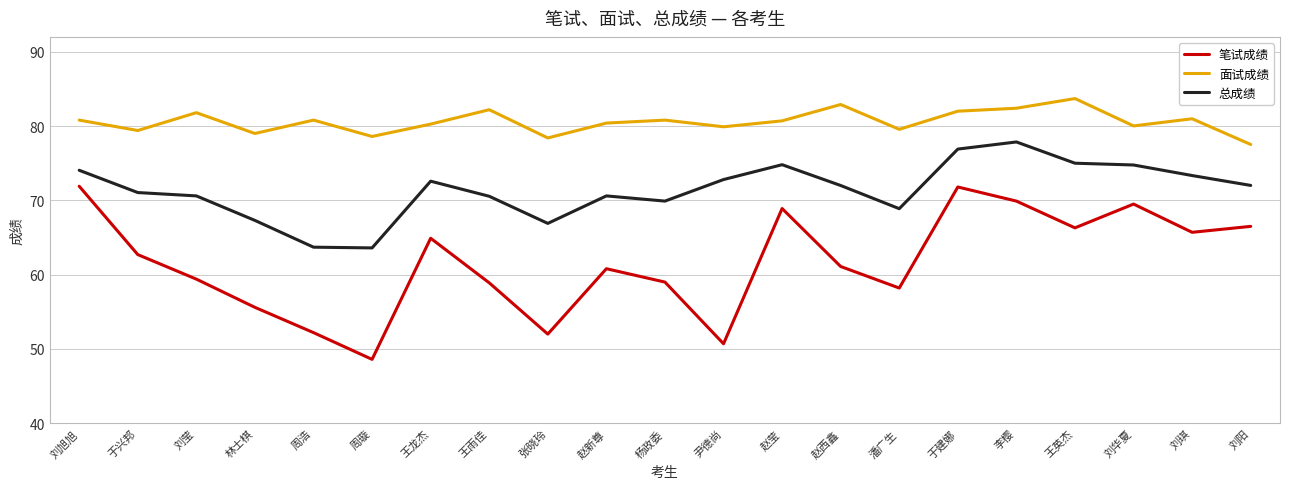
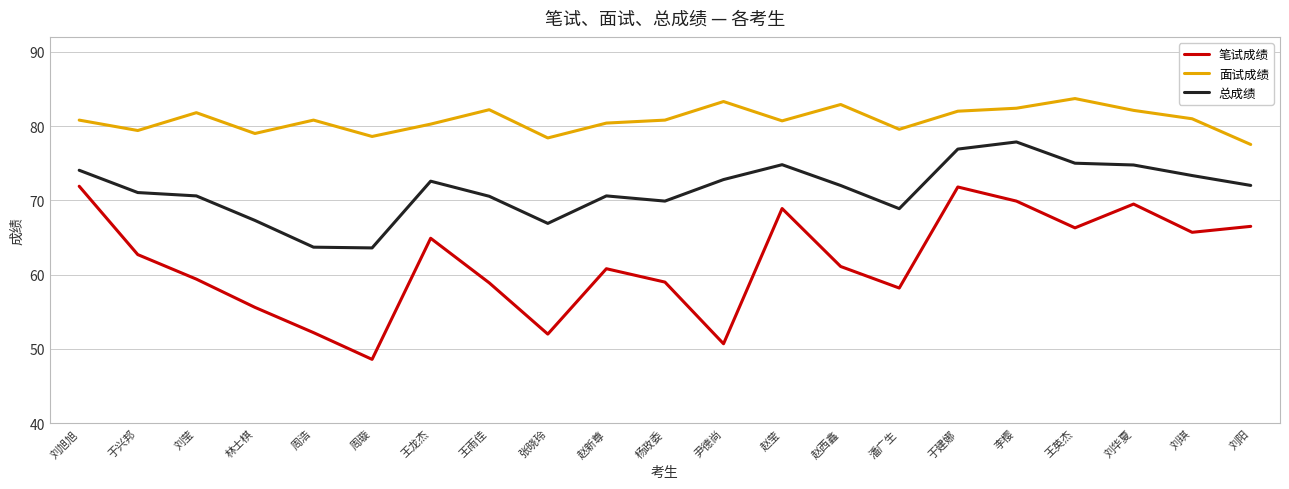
面试成绩, 尹德尚: 80 -> 83
面试成绩, 刘华夏: 80 -> 82
